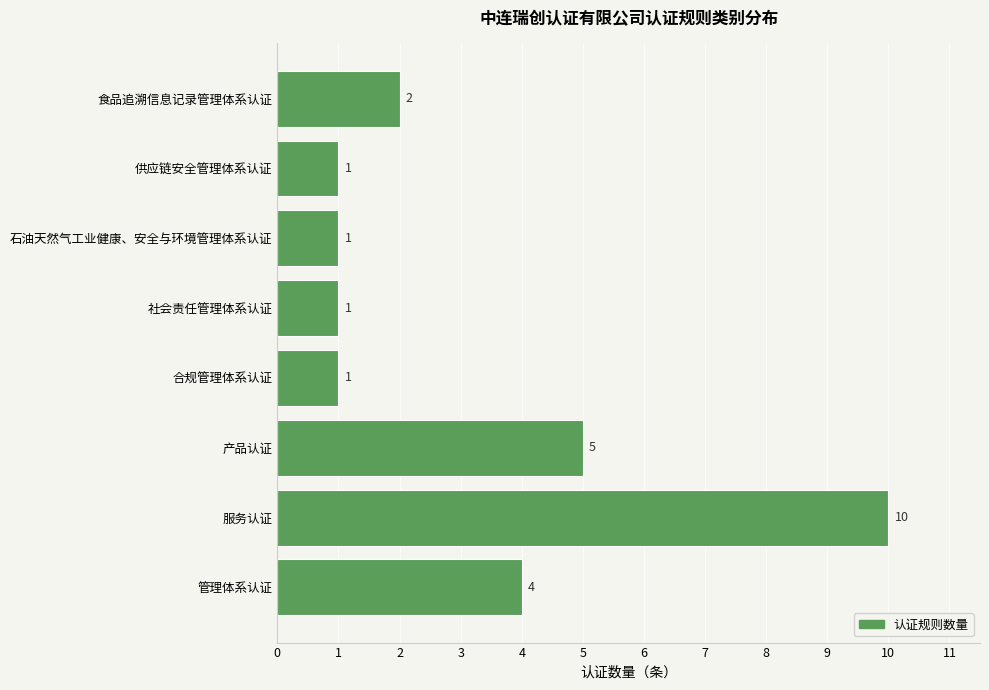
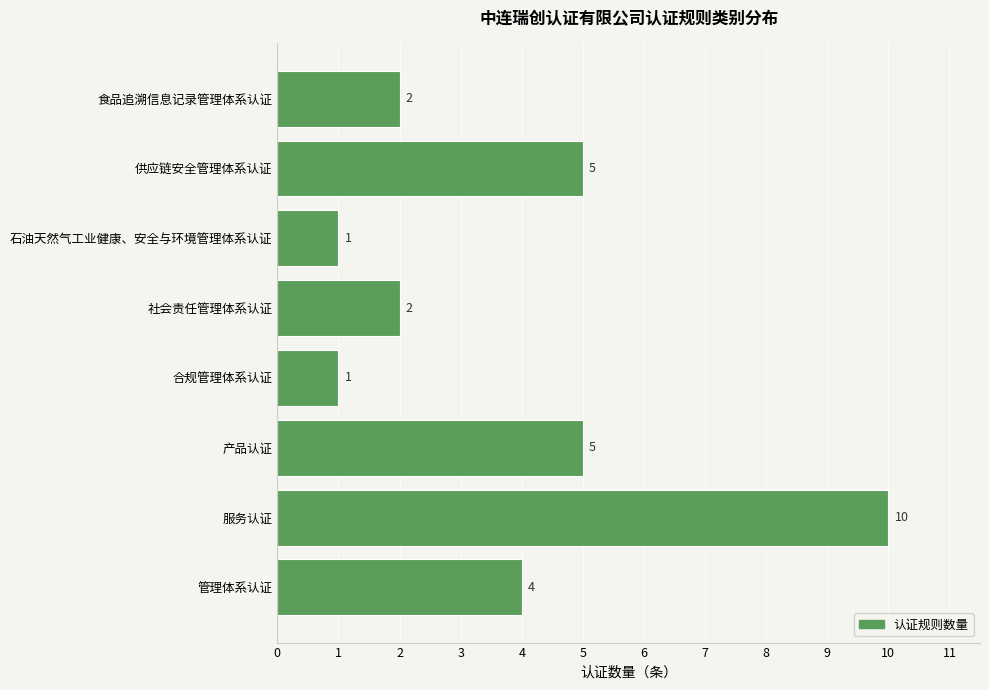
供应链安全管理体系认证: 1 -> 5
社会责任管理体系认证: 1 -> 2
